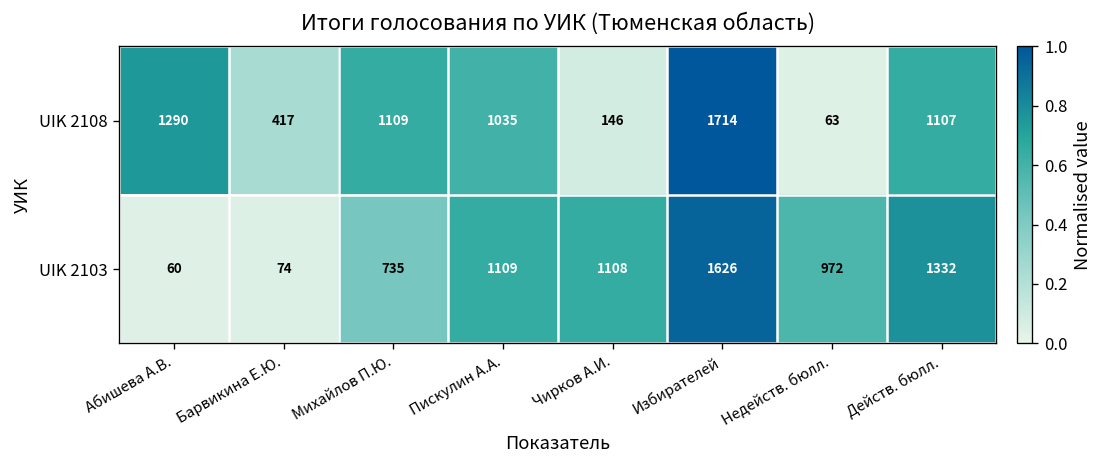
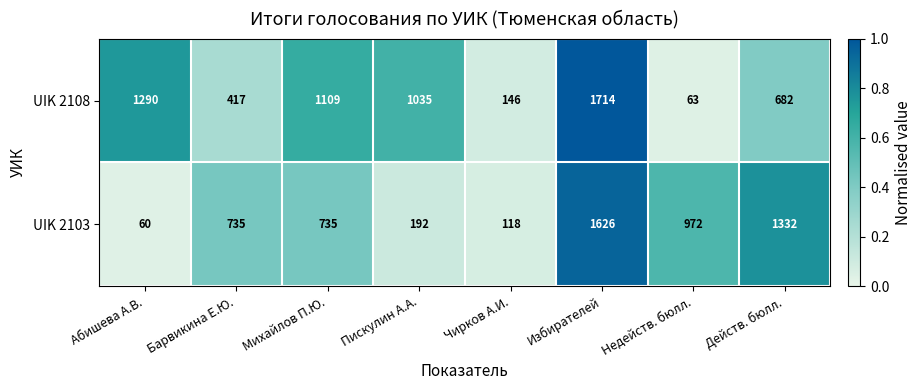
UIK 2108, Действ. бюлл.: 1107 -> 682
UIK 2103, Барвикина Е.Ю.: 74 -> 735
UIK 2103, Пискулин А.А.: 1109 -> 192
UIK 2103, Чирков А.И.: 1108 -> 118
